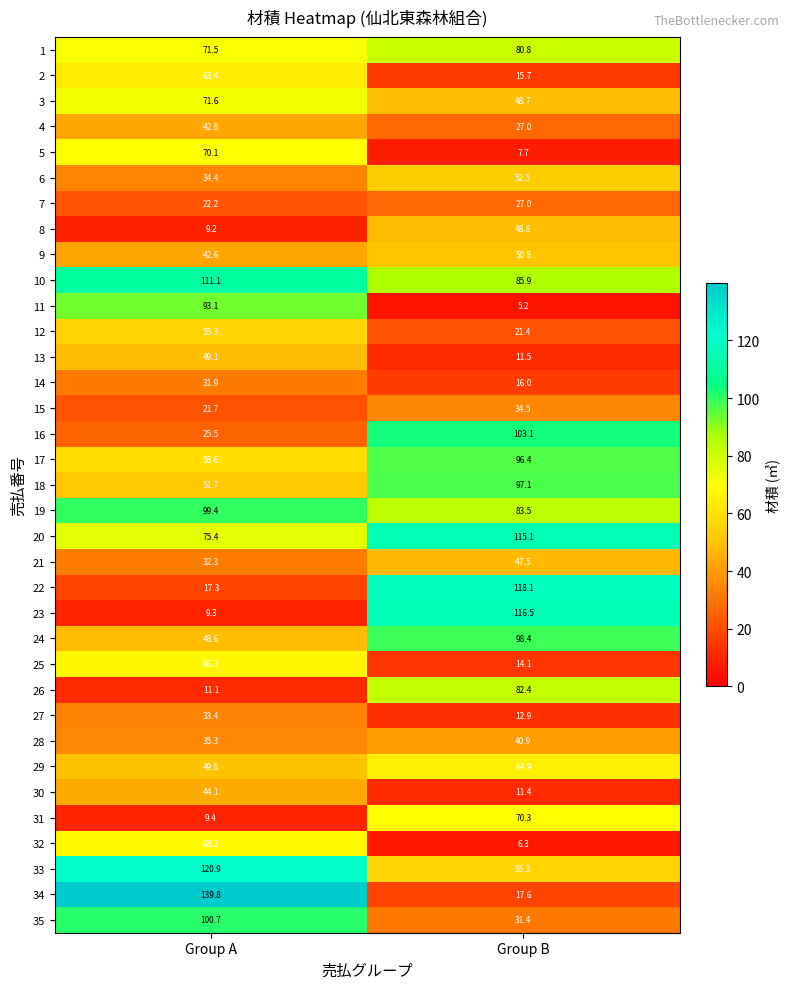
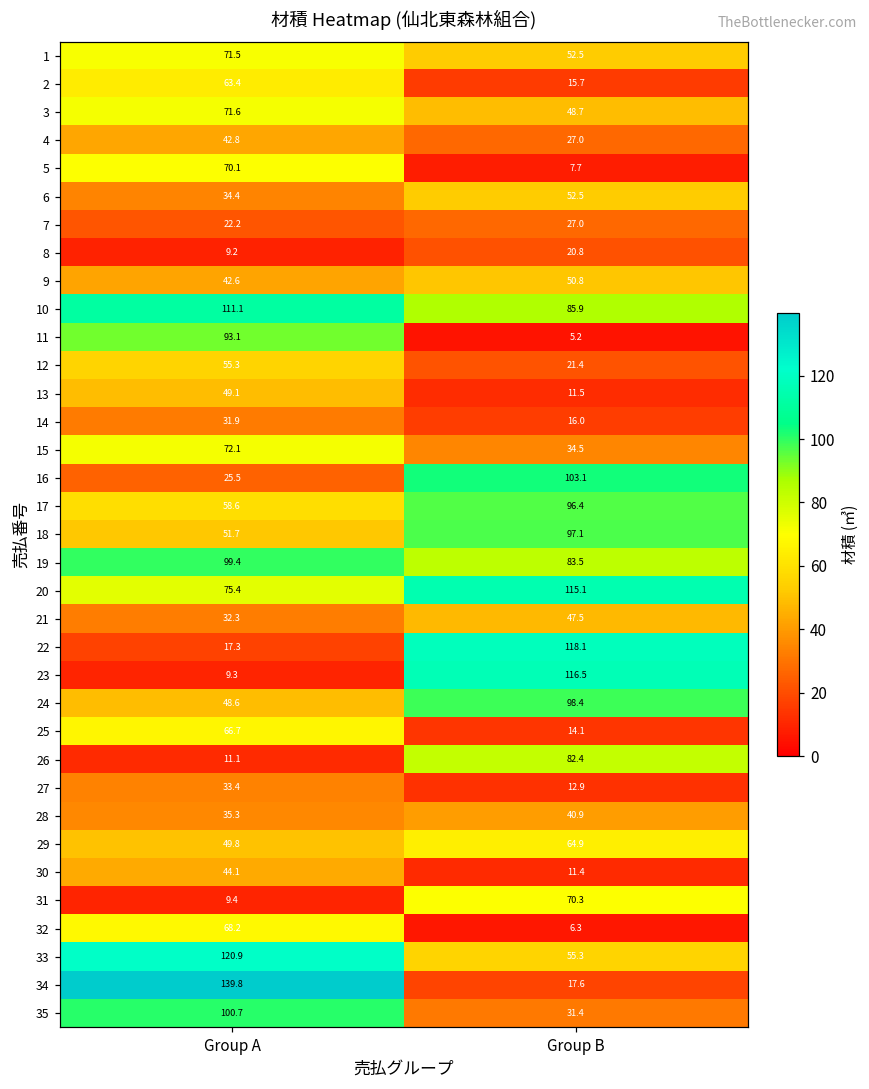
1, Group B: 80.8 -> 52.5
8, Group B: 48.8 -> 20.8
15, Group A: 21.7 -> 72.1
